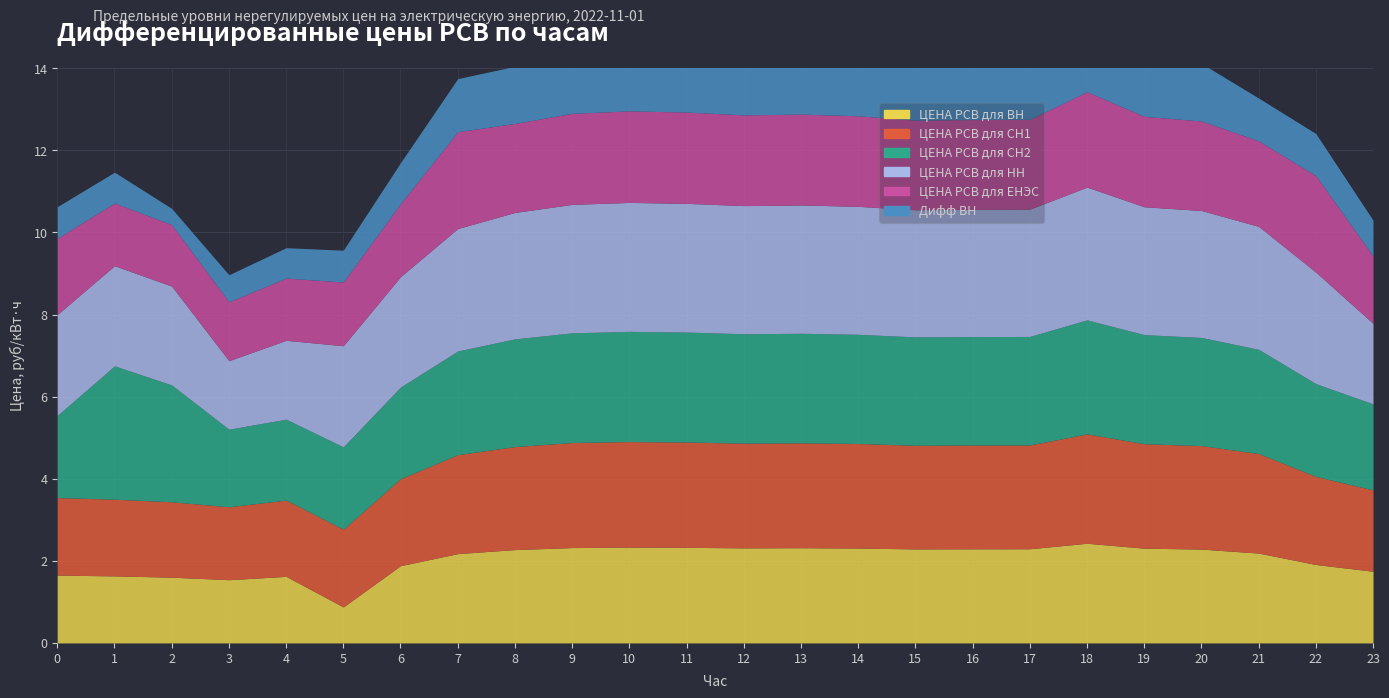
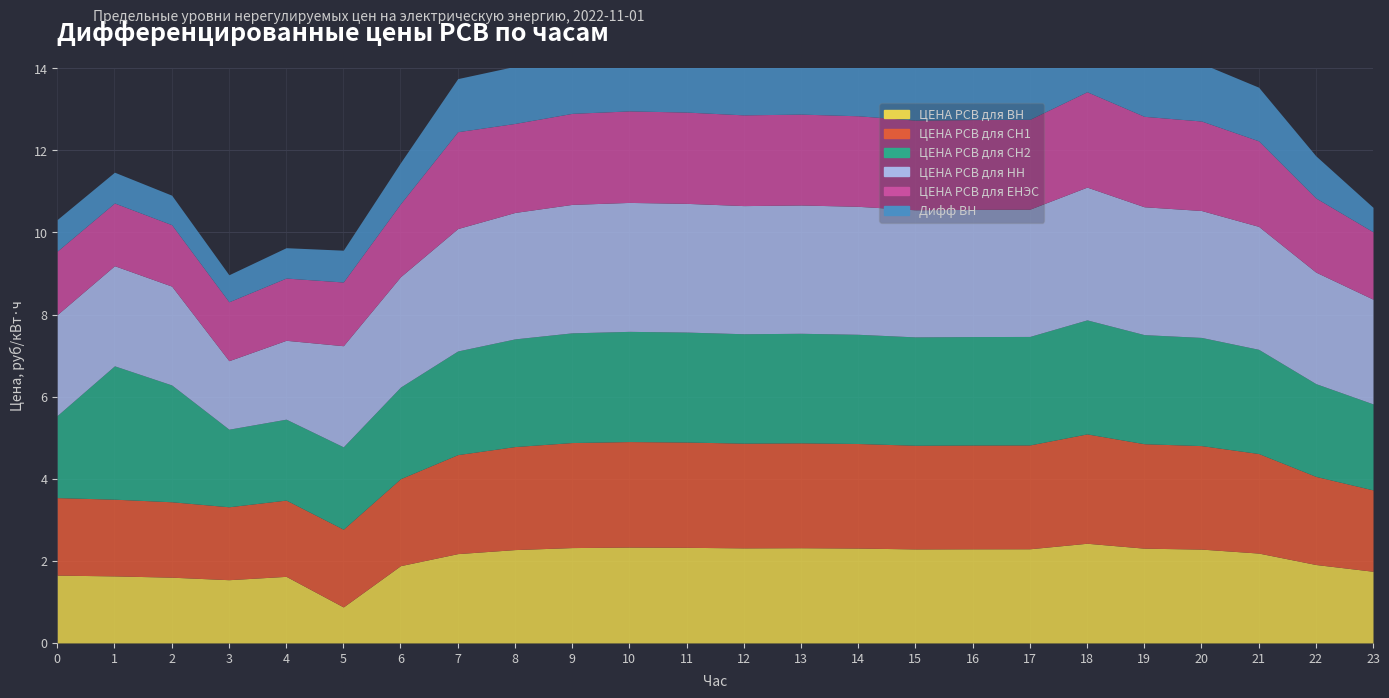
ЦЕНА РСВ для ЕНЭС, 0: 1.9 -> 1.5
Дифф ВН, 2: 0.4 -> 0.7
Дифф ВН, 21: 1.0 -> 1.3
ЦЕНА РСВ для ЕНЭС, 22: 2.3 -> 1.8
ЦЕНА РСВ для НН, 23: 2.0 -> 2.6
Дифф ВН, 23: 0.9 -> 0.6
